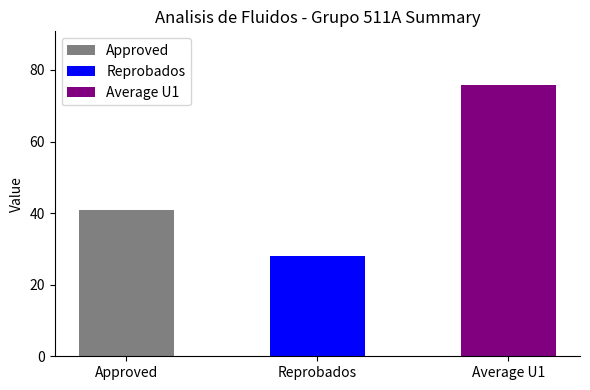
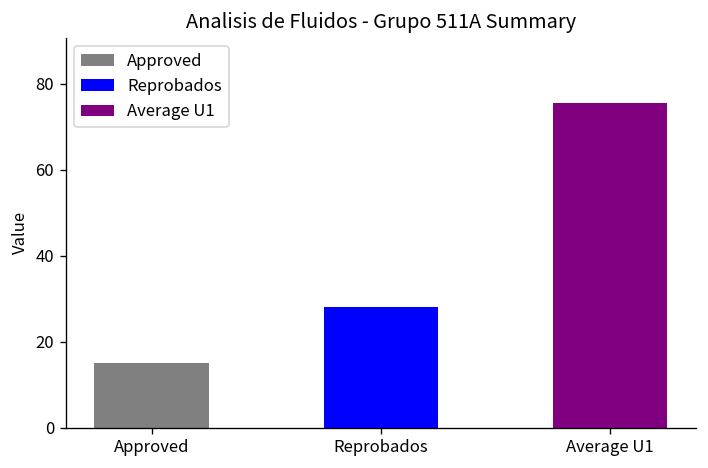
Approved: 41 -> 15
